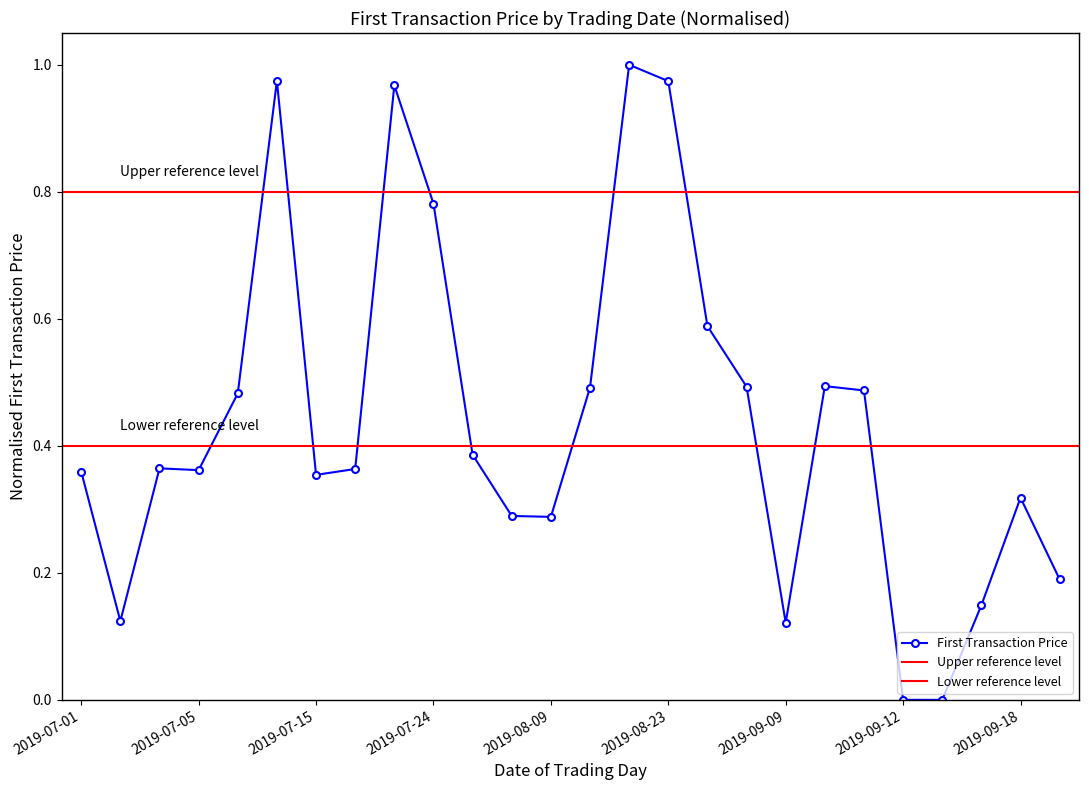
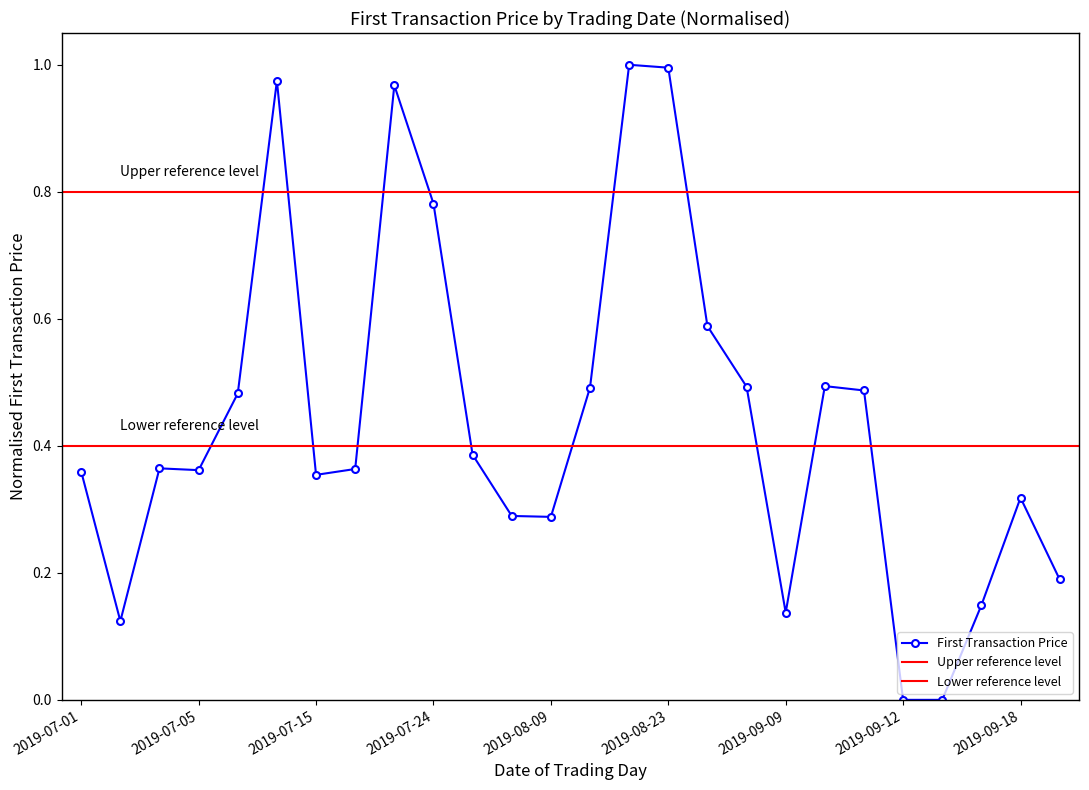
2019-08-23: 0.97 -> 1.00
2019-09-09: 0.12 -> 0.14
